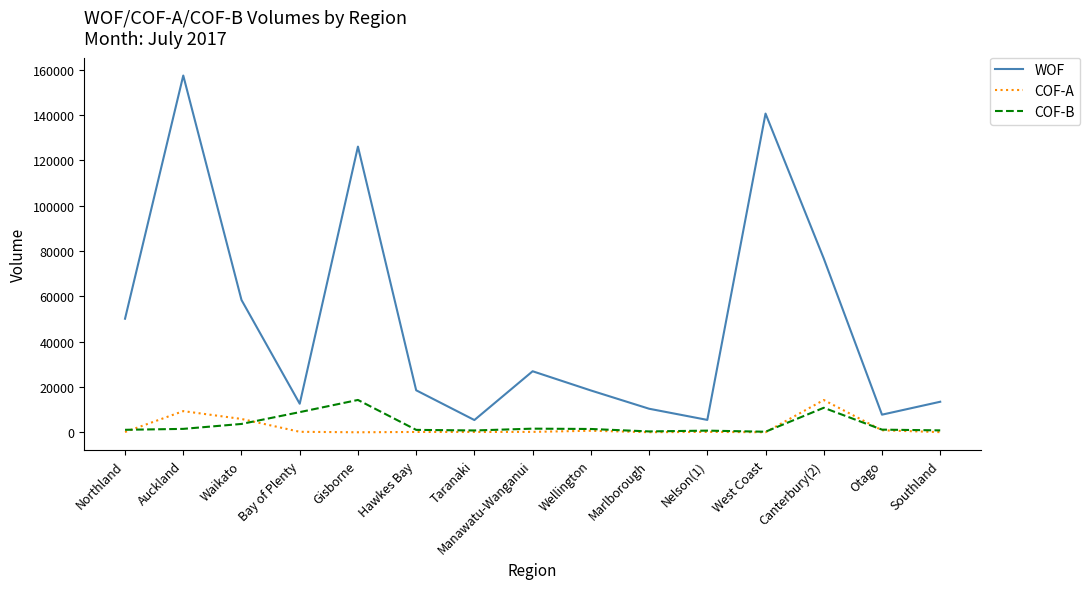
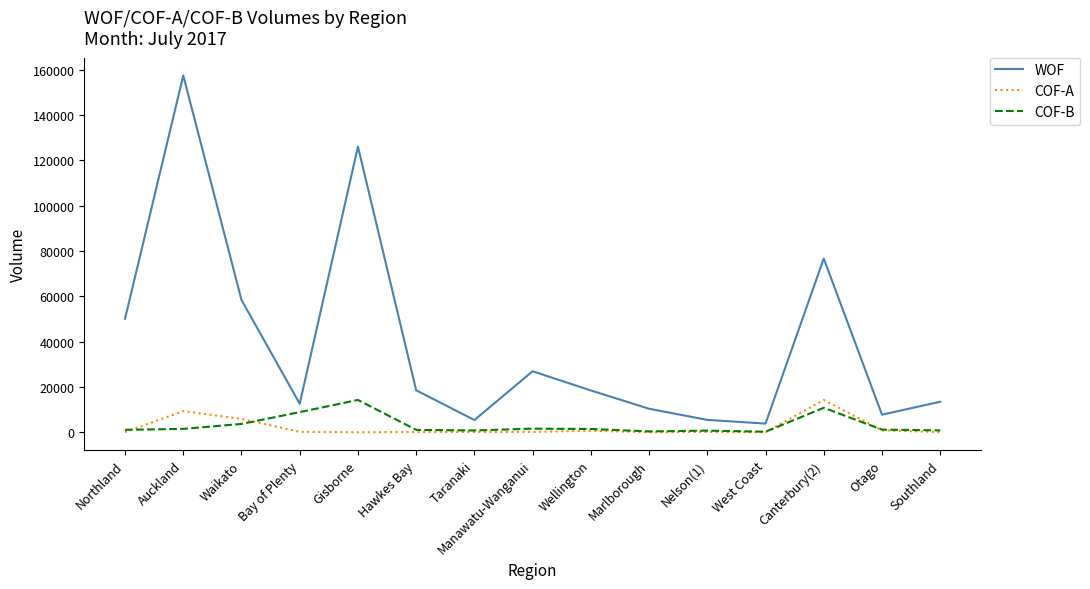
WOF, West Coast: 141000 -> 4000
